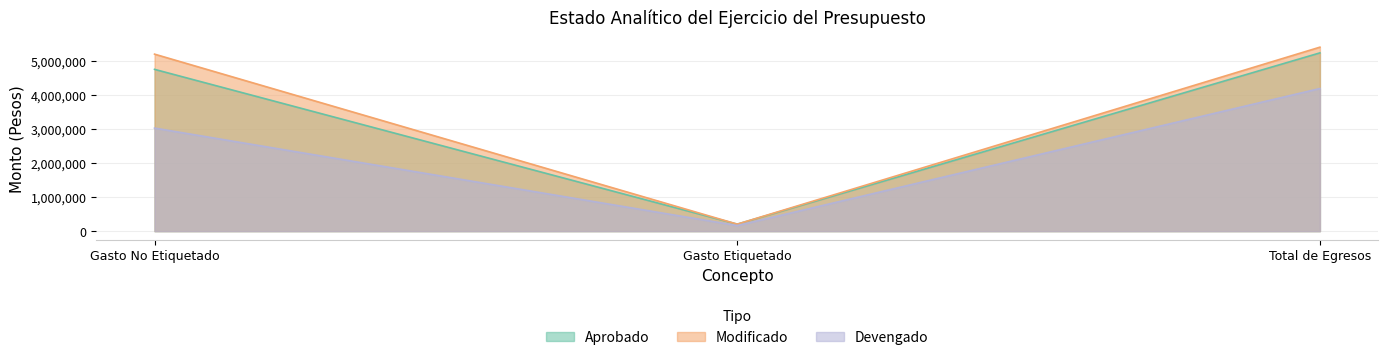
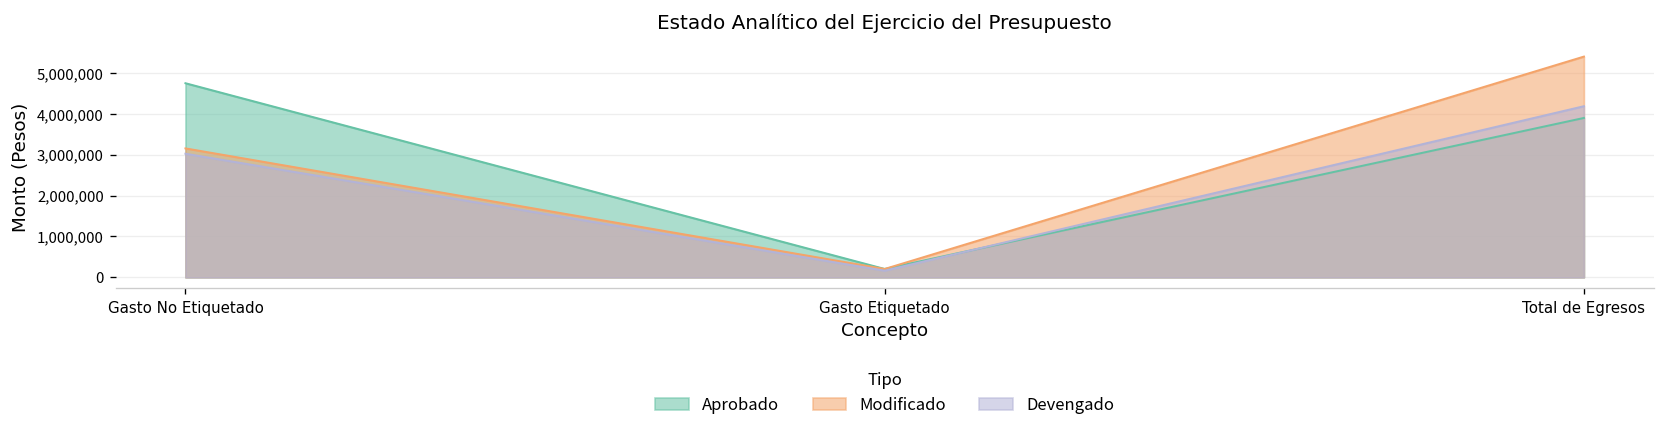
Modificado, Gasto No Etiquetado: 5,200,000 -> 3,200,000
Aprobado, Total de Egresos: 5,200,000 -> 3,900,000
